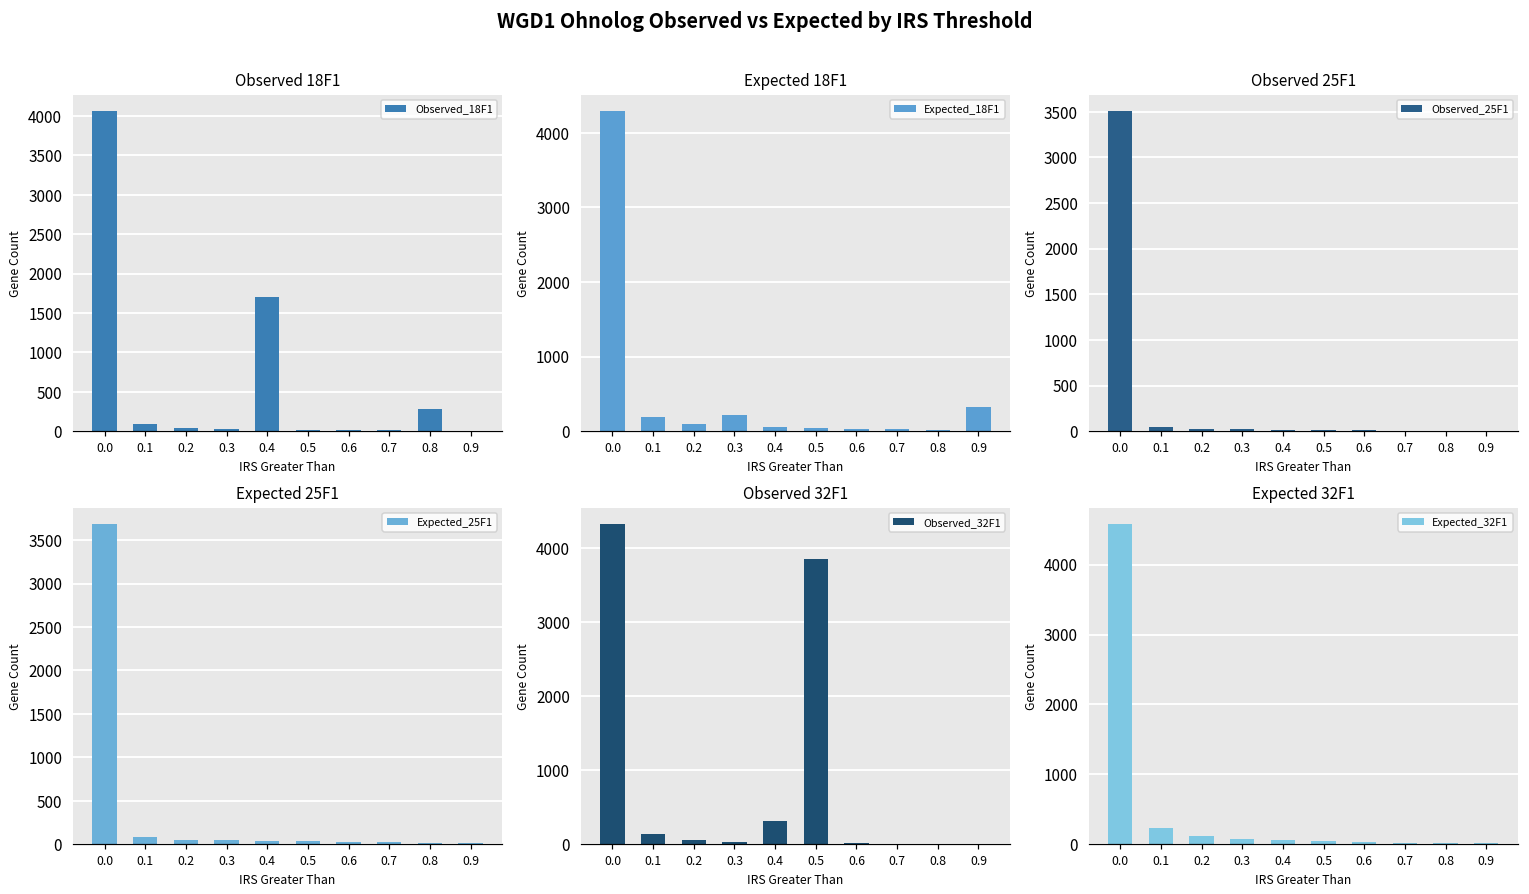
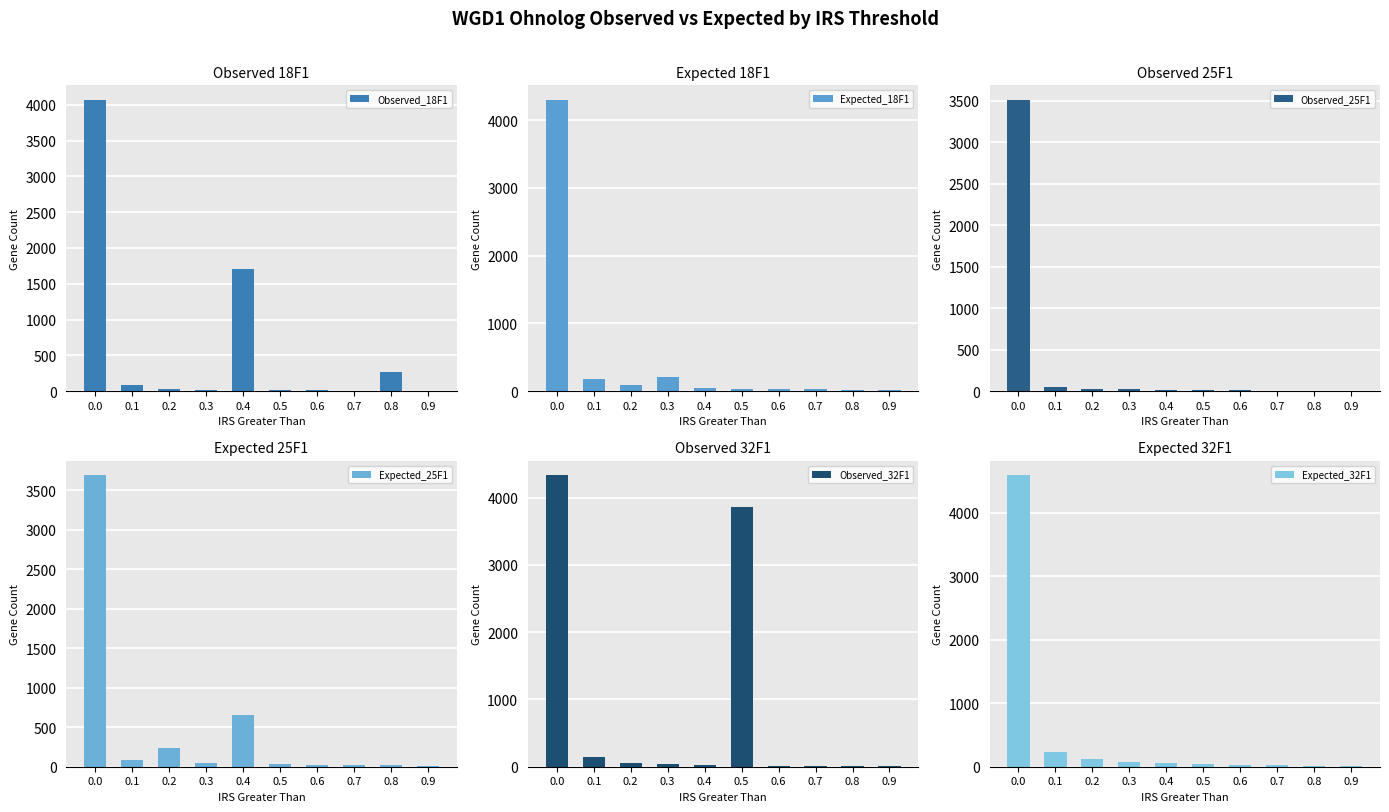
Expected 18F1, 0.9: 300 -> 0
Expected 25F1, 0.2: 0 -> 200
Expected 25F1, 0.4: 0 -> 600
Observed 32F1, 0.4: 300 -> 0
